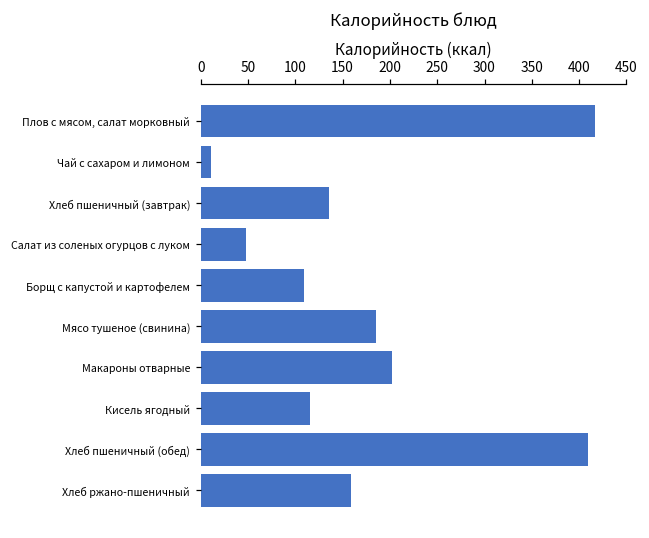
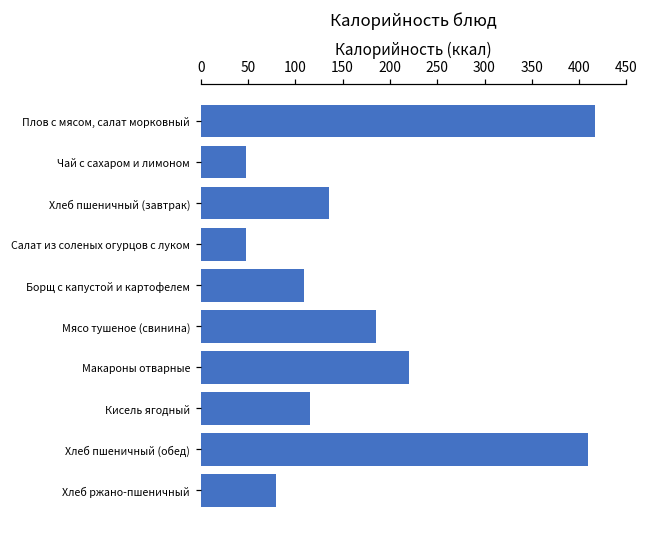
Чай с сахаром и лимоном: 10 -> 50
Макароны отварные: 200 -> 220
Хлеб ржано-пшеничный: 160 -> 80
